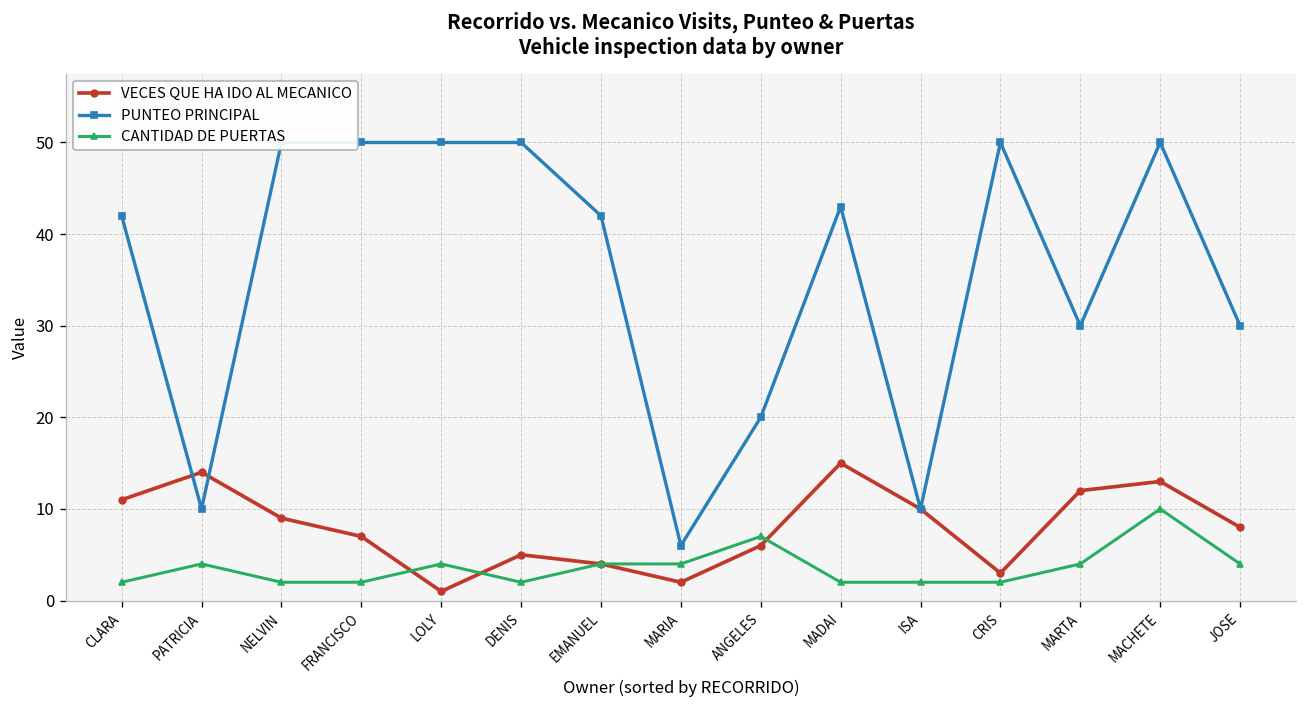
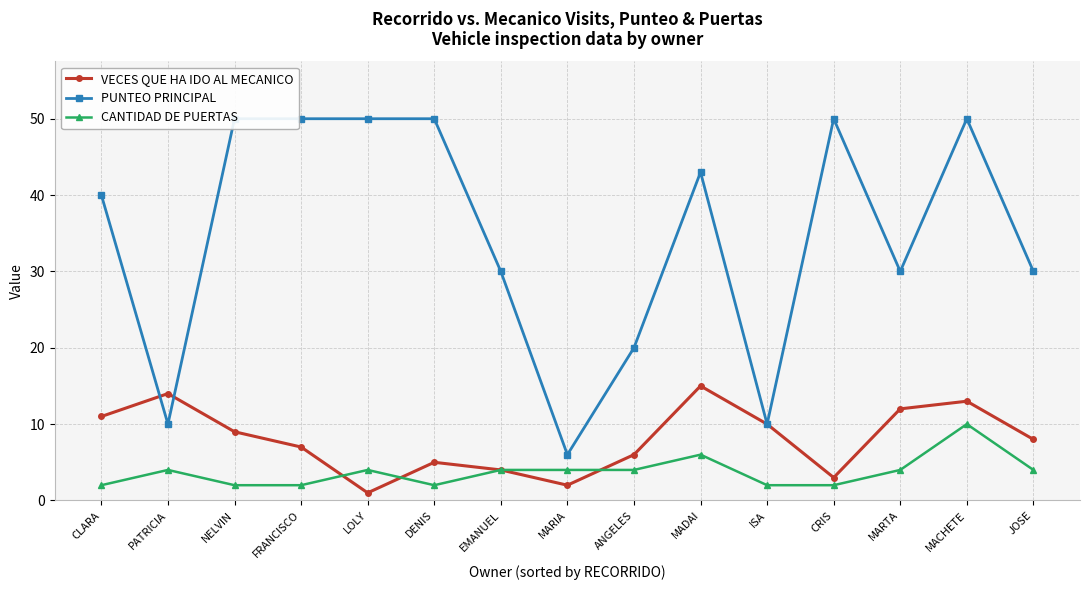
PUNTEO PRINCIPAL, CLARA: 42 -> 40
PUNTEO PRINCIPAL, EMANUEL: 42 -> 30
CANTIDAD DE PUERTAS, ANGELES: 7 -> 4
CANTIDAD DE PUERTAS, MADAI: 2 -> 6
